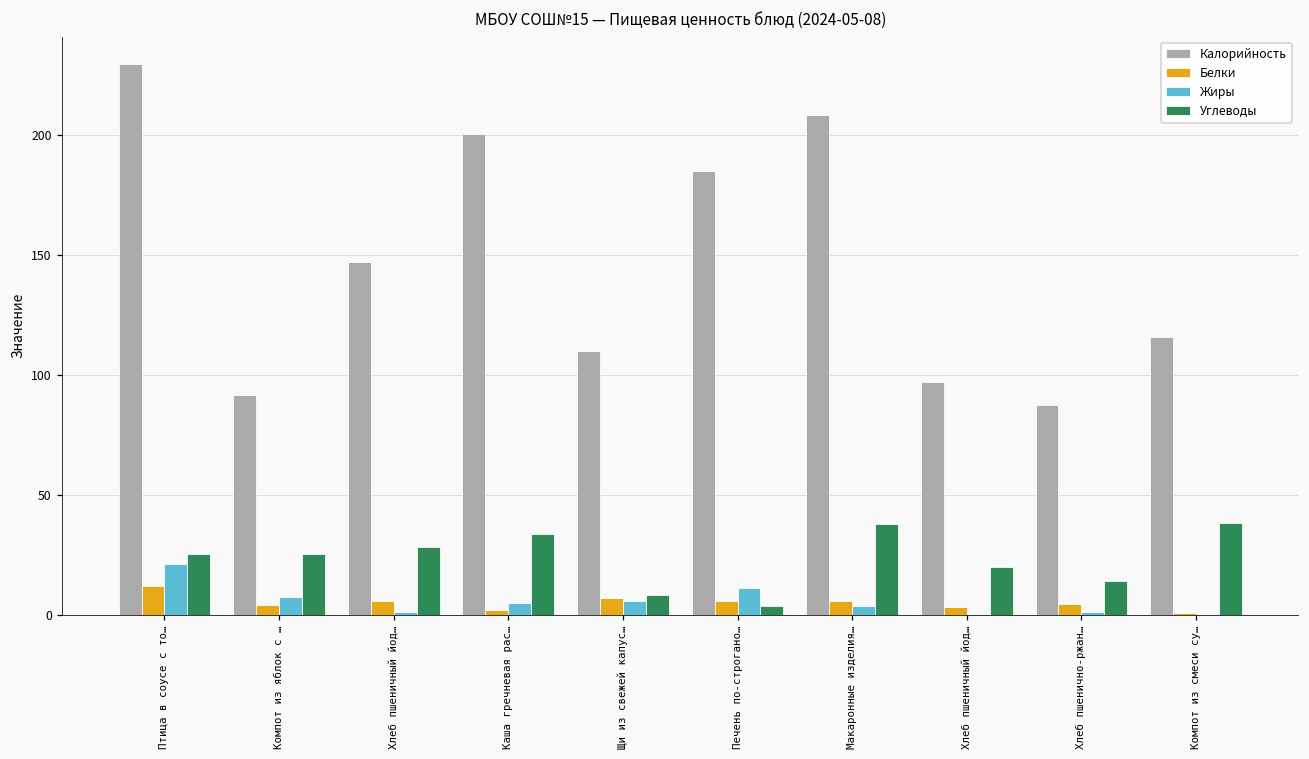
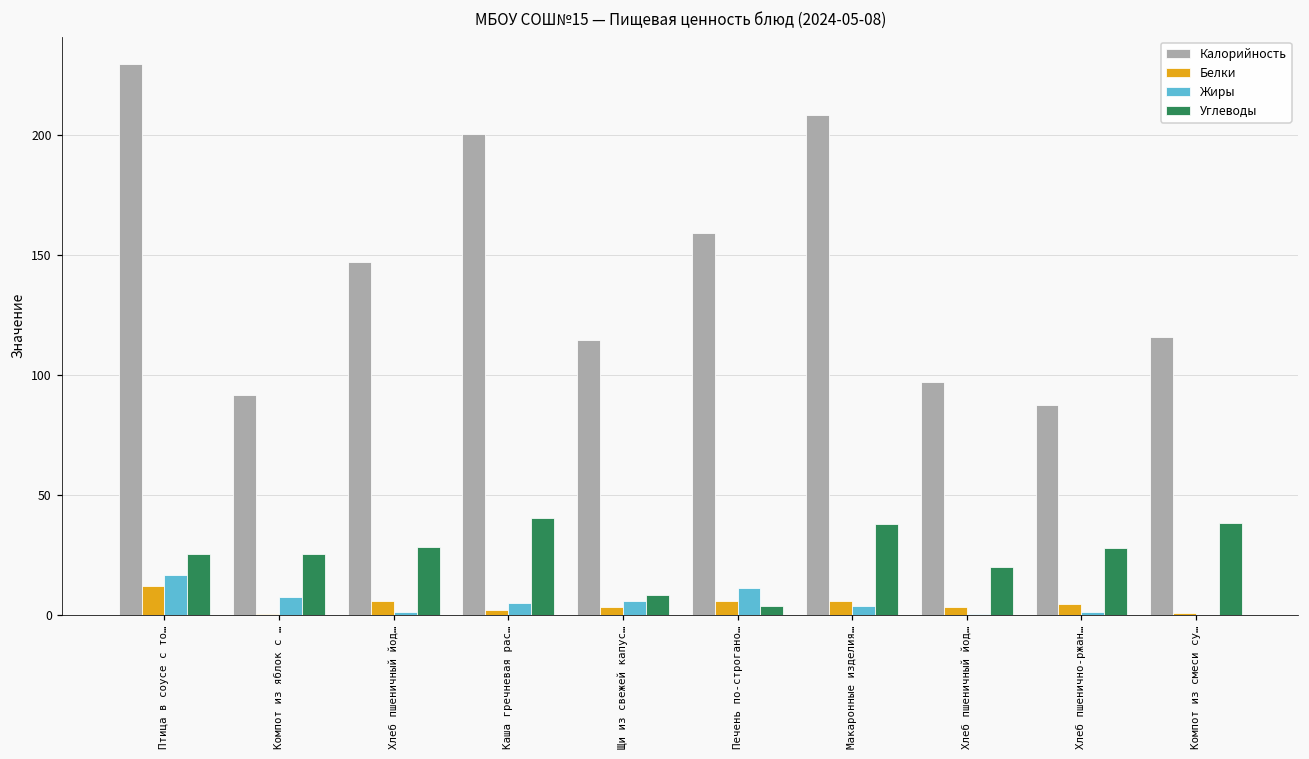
Жиры, Птица в соусе с то…: 21 -> 17
Белки, Компот из яблок с …: 4 -> 0
Углеводы, Каша гречневая рас…: 34 -> 40
Калорийность, Щи из свежей капус…: 110 -> 114
Белки, Щи из свежей капус…: 7 -> 3
Калорийность, Печень по-строгано…: 185 -> 159
Углеводы, Хлеб пшенично-ржан…: 14 -> 28
